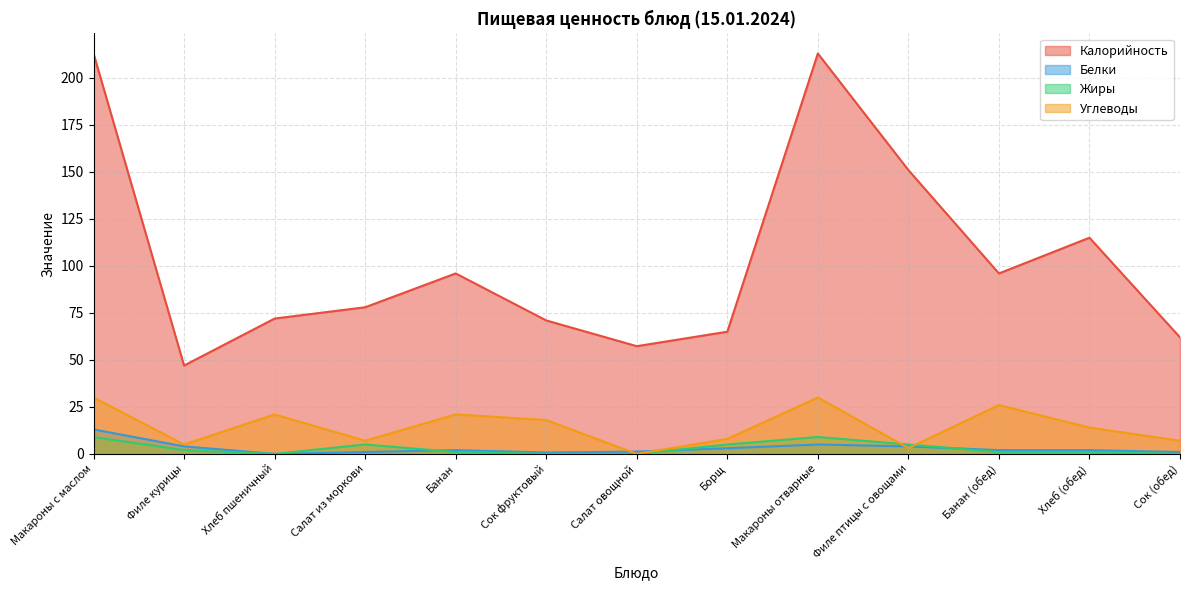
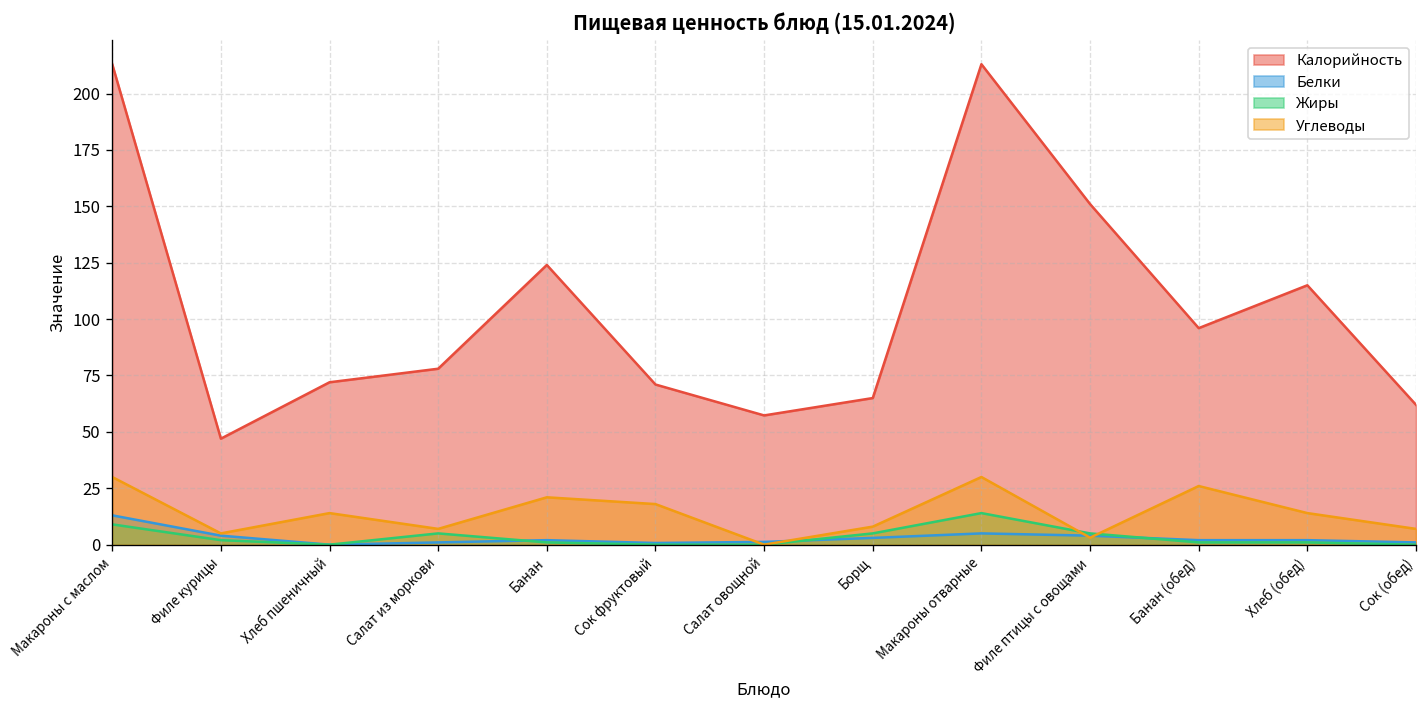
Углеводы, Хлеб пшеничный: 21 -> 14
Калорийность, Банан: 96 -> 124
Жиры, Макароны отварные: 9 -> 14
